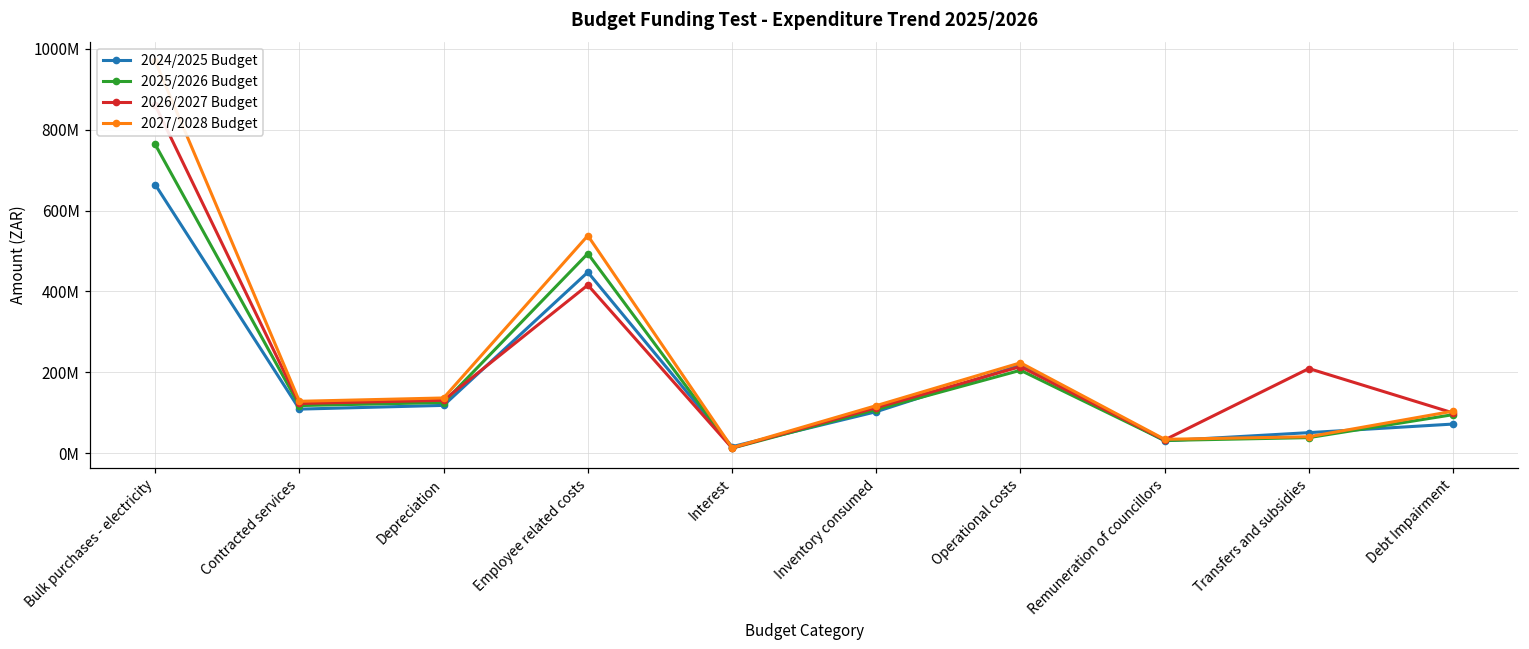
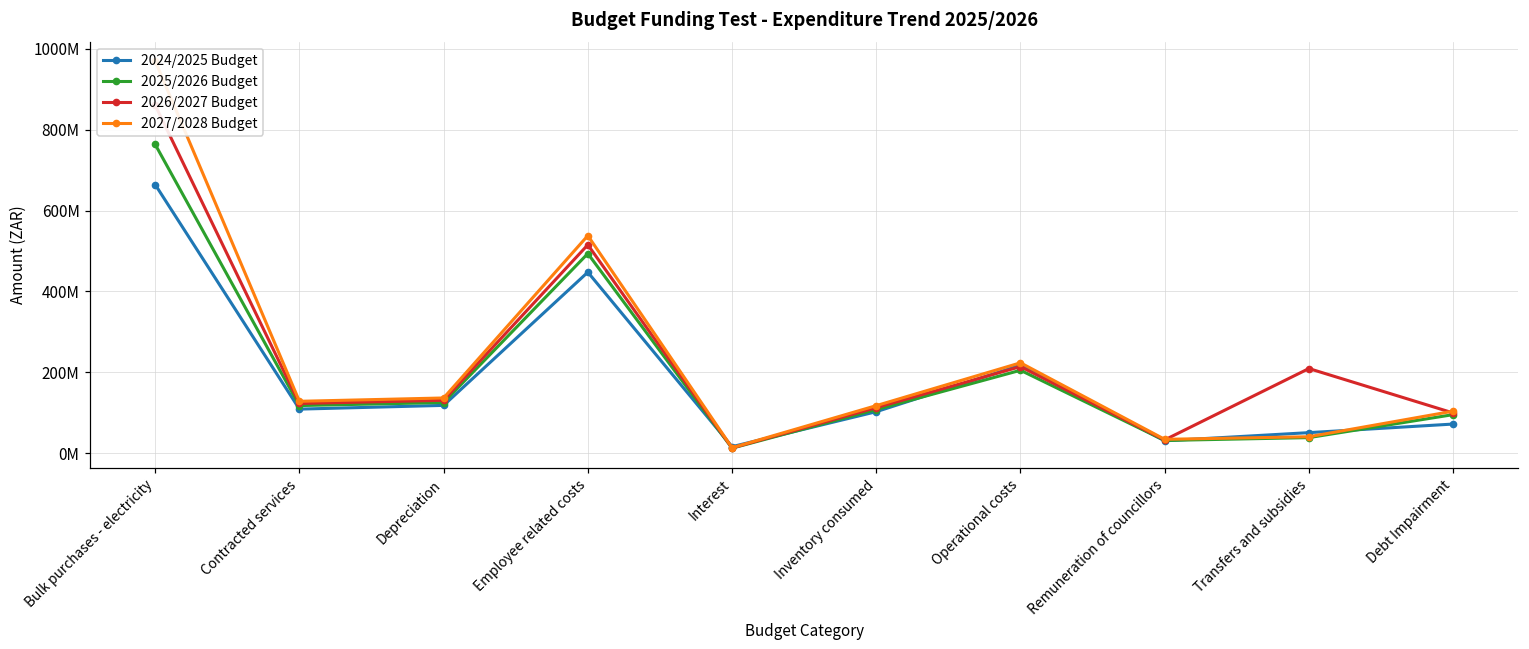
2026/2027 Budget, Employee related costs: 420000000 -> 520000000
